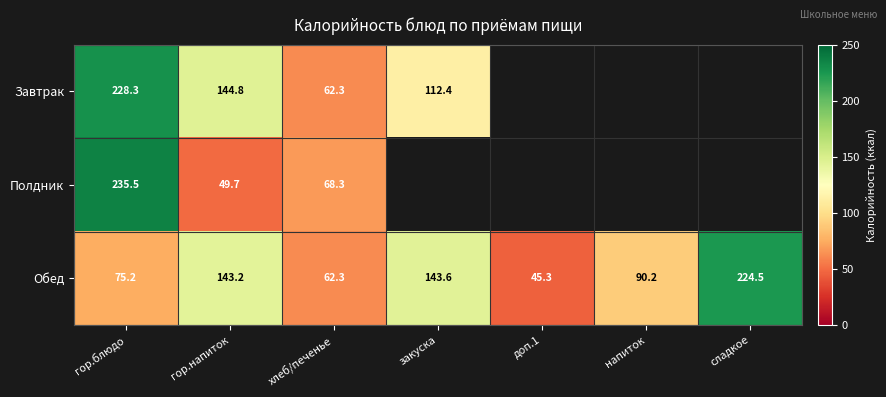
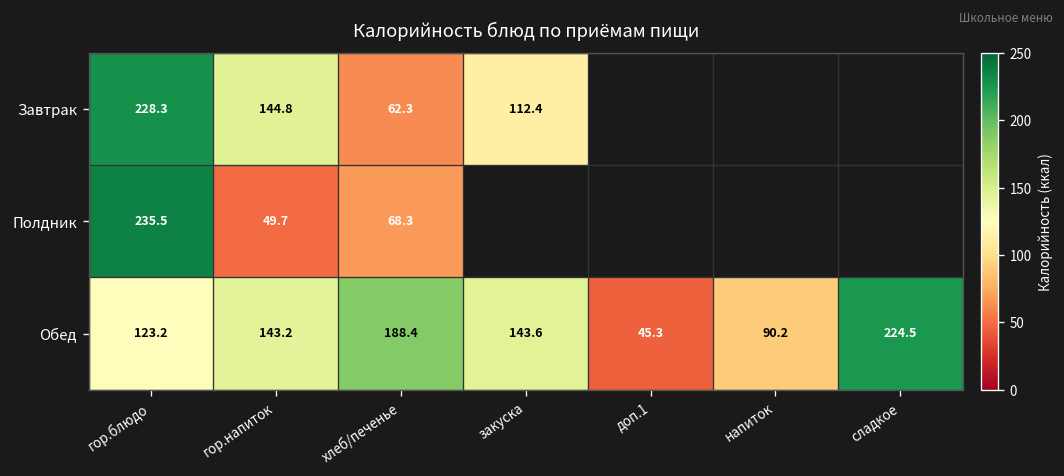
Обед, гор.блюдо: 75.2 -> 123.2
Обед, хлеб/печенье: 62.3 -> 188.4
